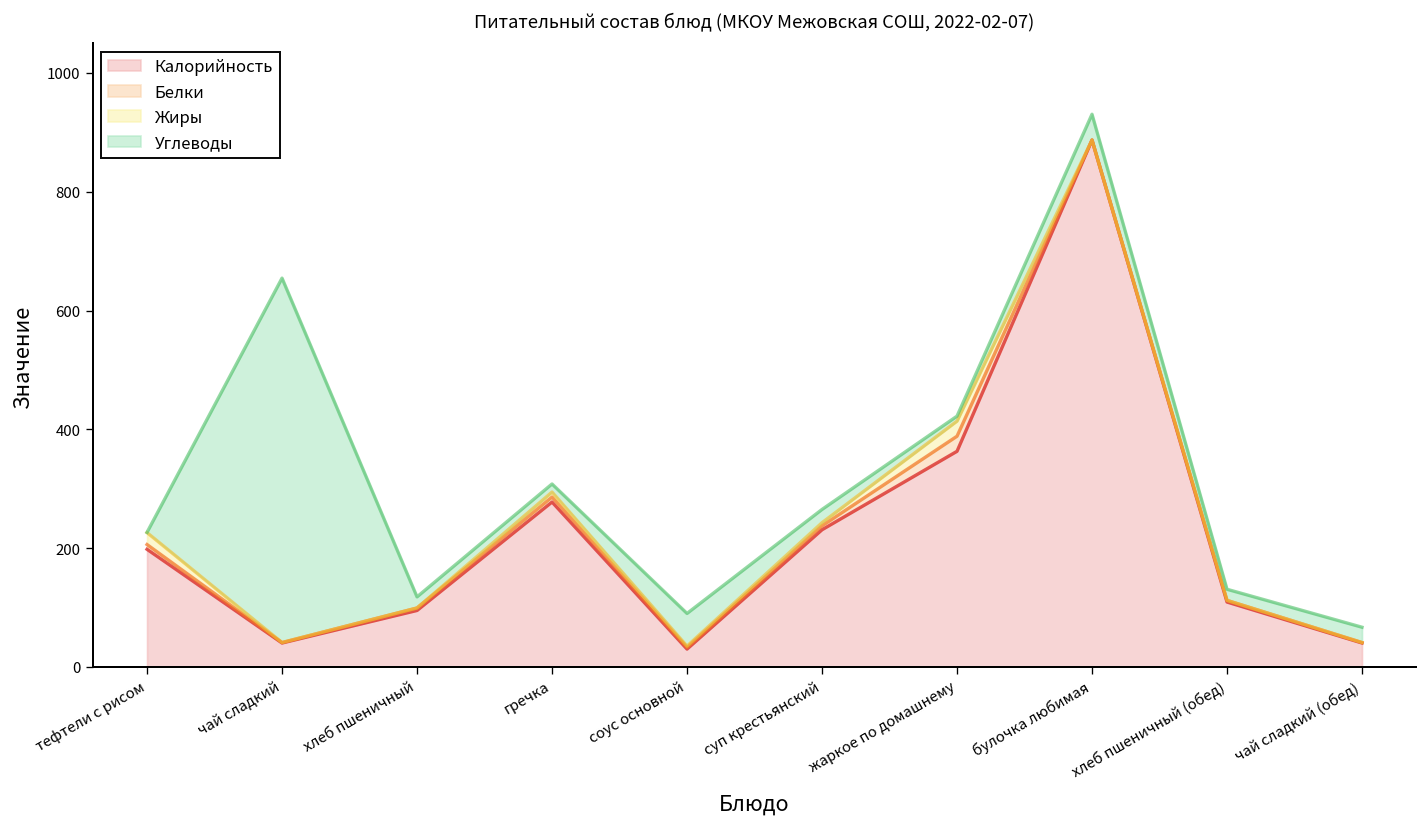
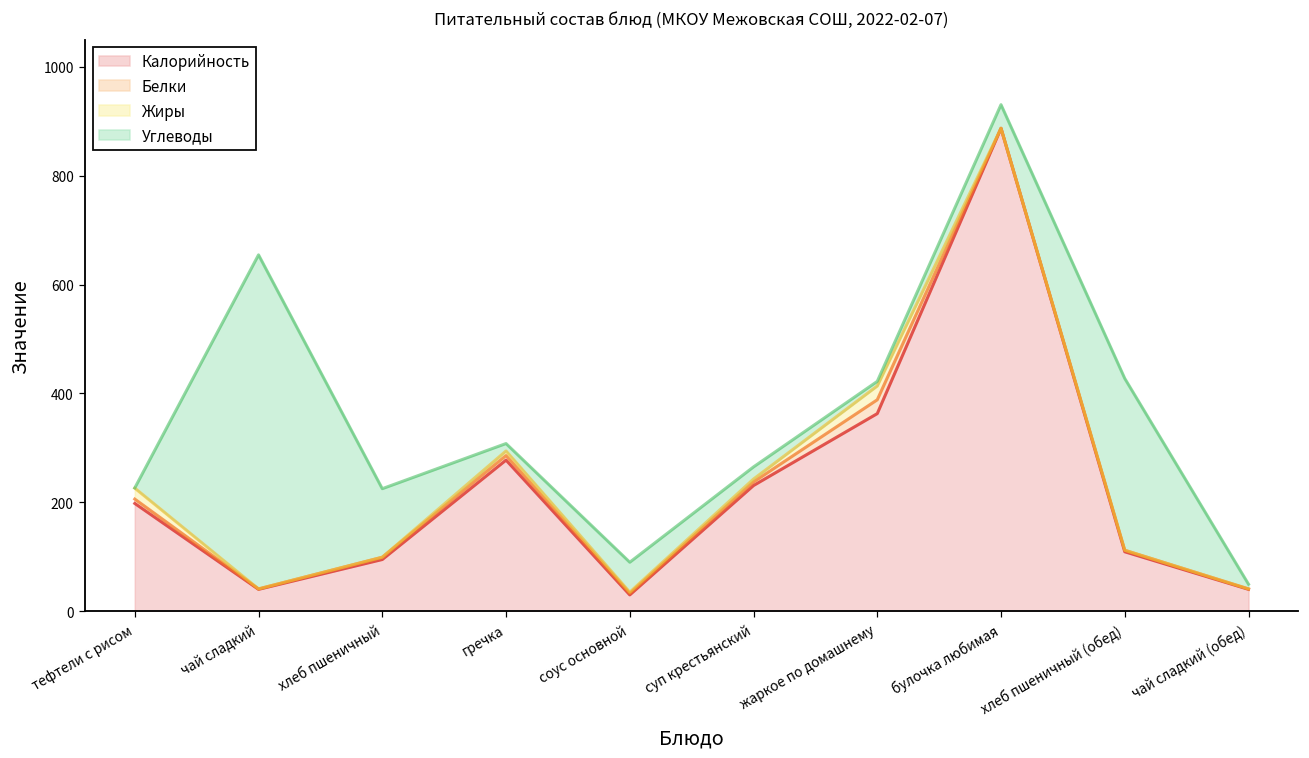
Углеводы, хлеб пшеничный: 20 -> 130
Углеводы, хлеб пшеничный (обед): 20 -> 320
Углеводы, чай сладкий (обед): 30 -> 10
